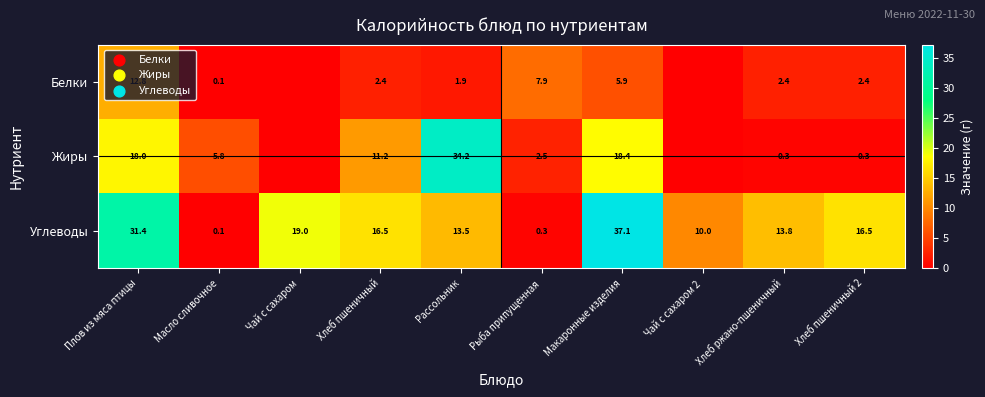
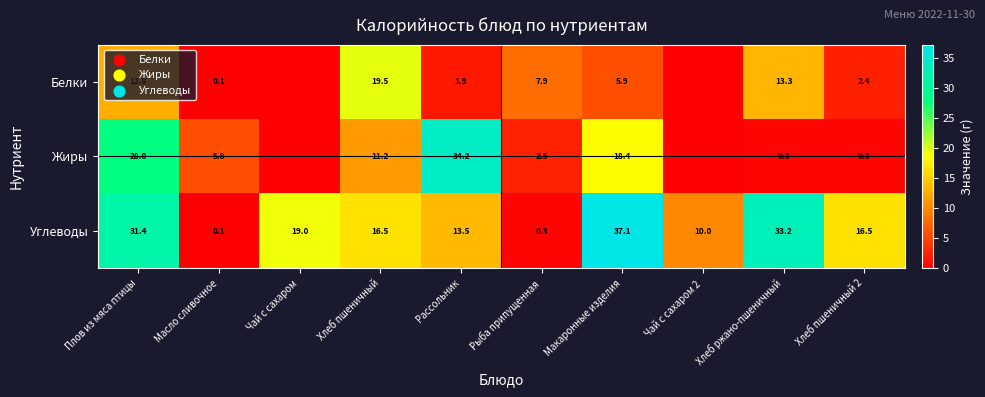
Белки, Хлеб пшеничный: 2.4 -> 19.5
Белки, Хлеб ржано-пшеничный: 2.4 -> 13.3
Жиры, Плов из мяса птицы: 18.0 -> 28.0
Углеводы, Хлеб ржано-пшеничный: 13.8 -> 33.2
